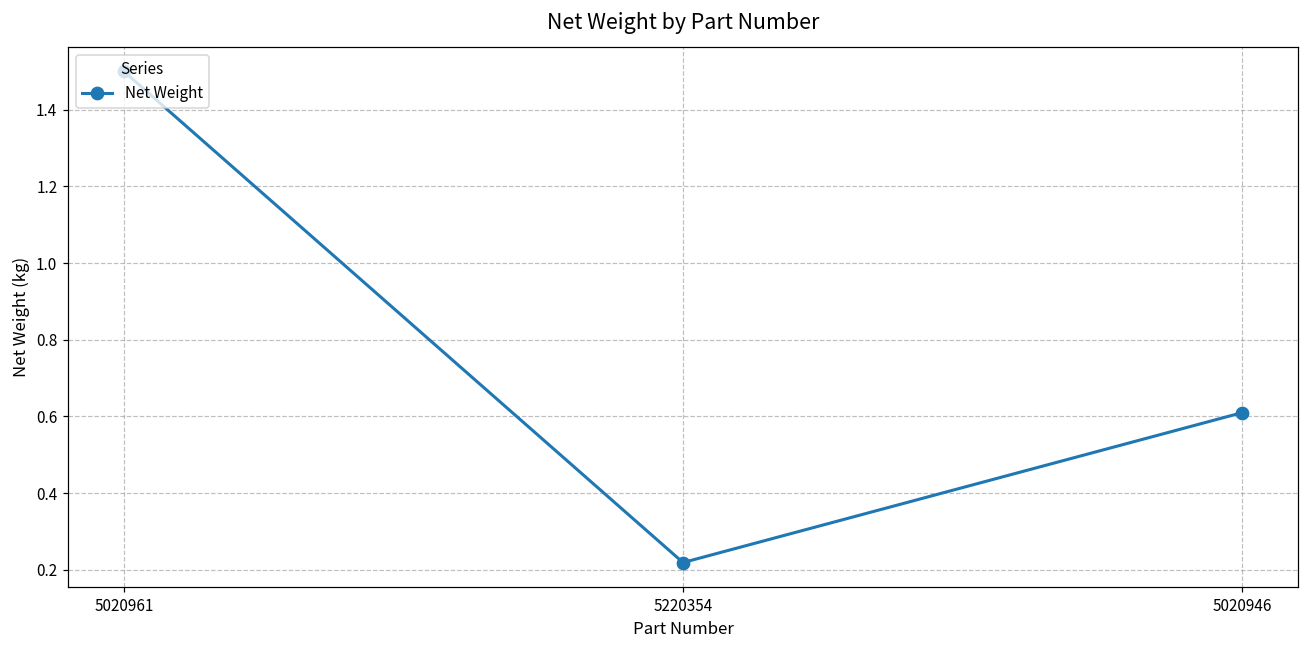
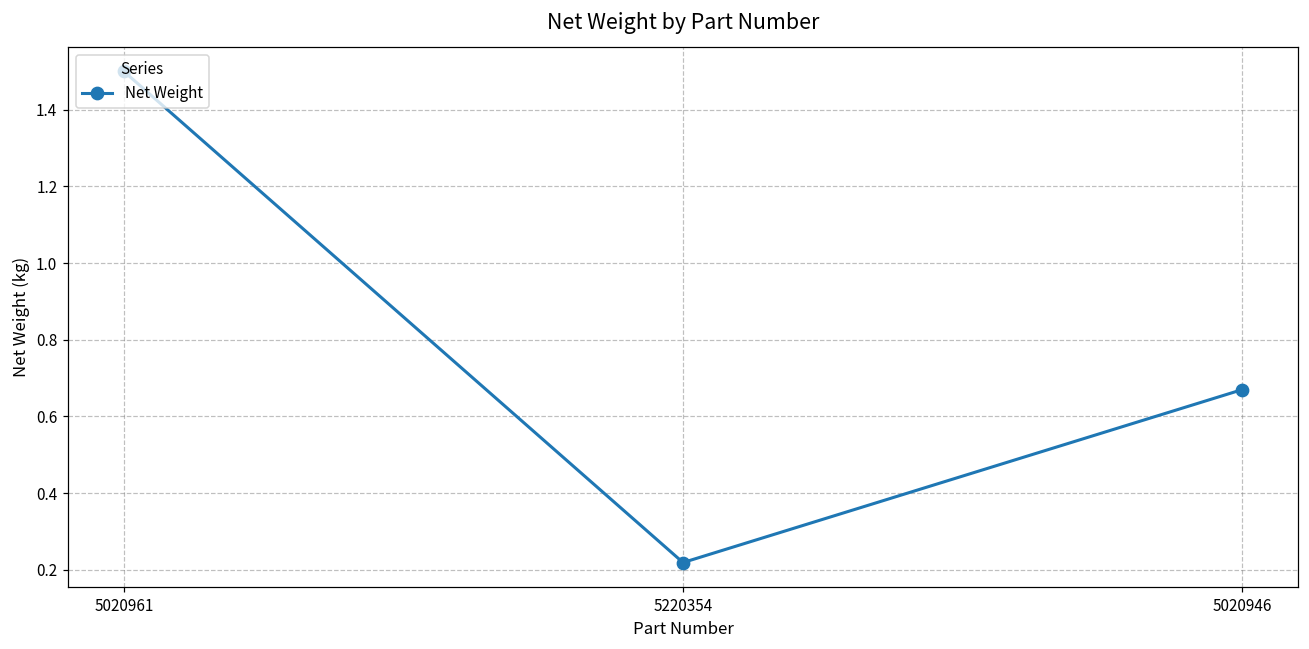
5020946: 0.61 -> 0.67
